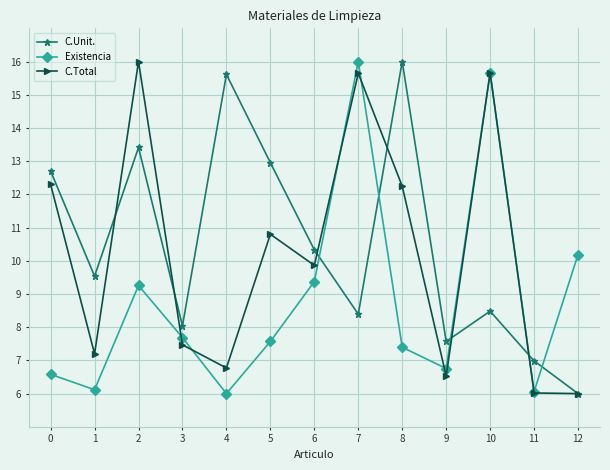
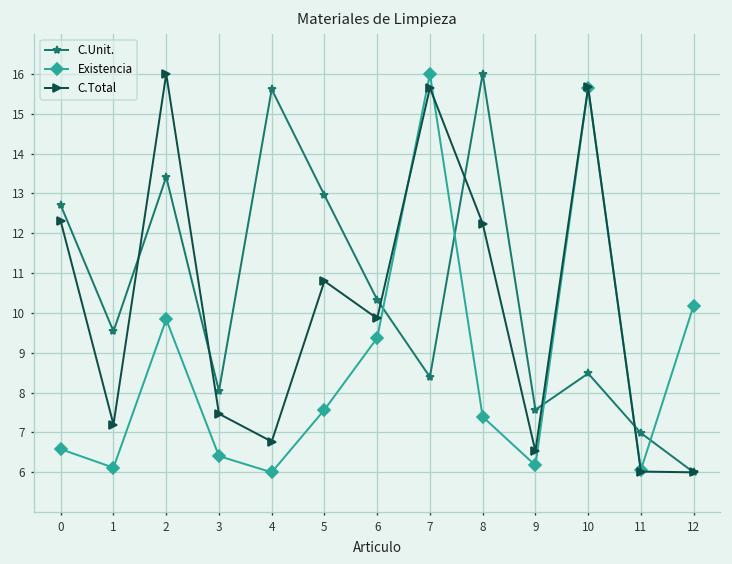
Existencia, 2: 9.3 -> 9.8
Existencia, 3: 7.7 -> 6.4
Existencia, 9: 6.8 -> 6.2
